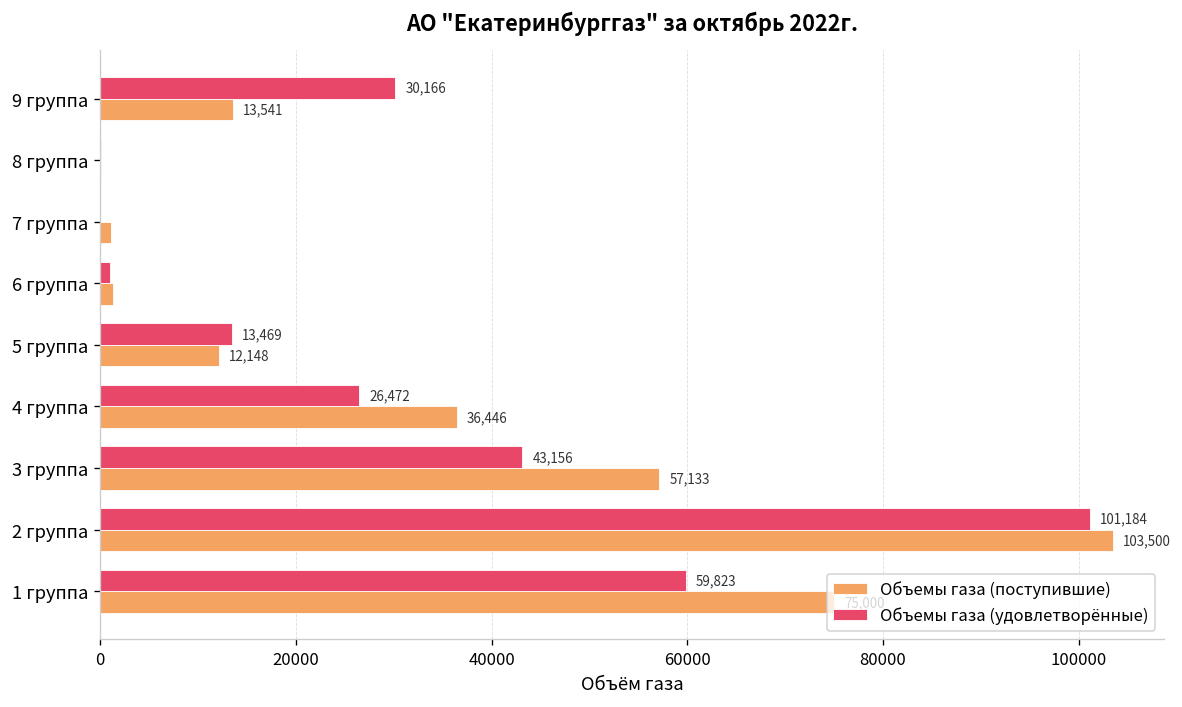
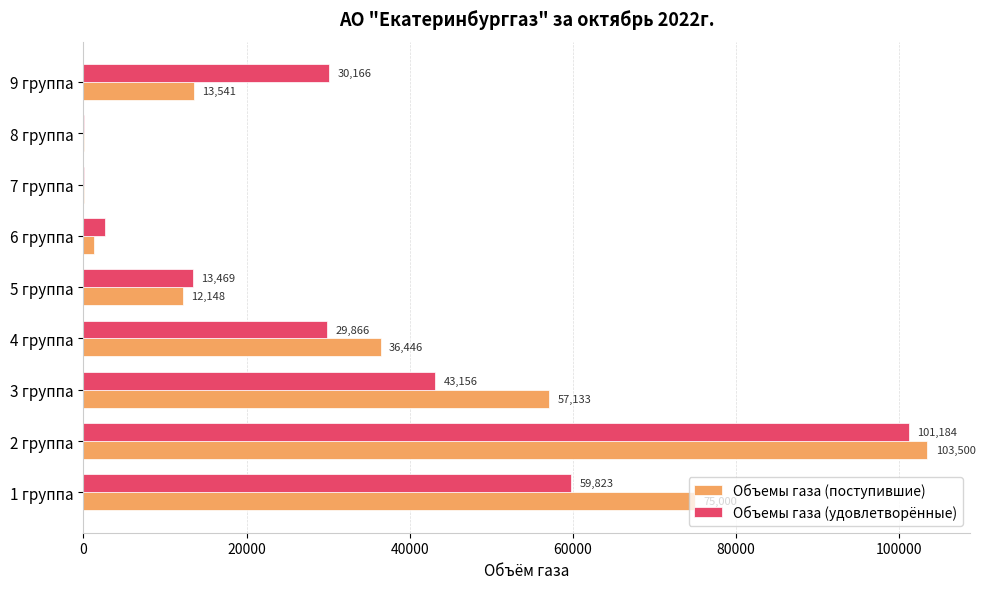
Объемы газа (поступившие), 7 группа: 1000 -> 0
Объемы газа (удовлетворённые), 6 группа: 1000 -> 3000
Объемы газа (удовлетворённые), 4 группа: 26,472 -> 29,866
